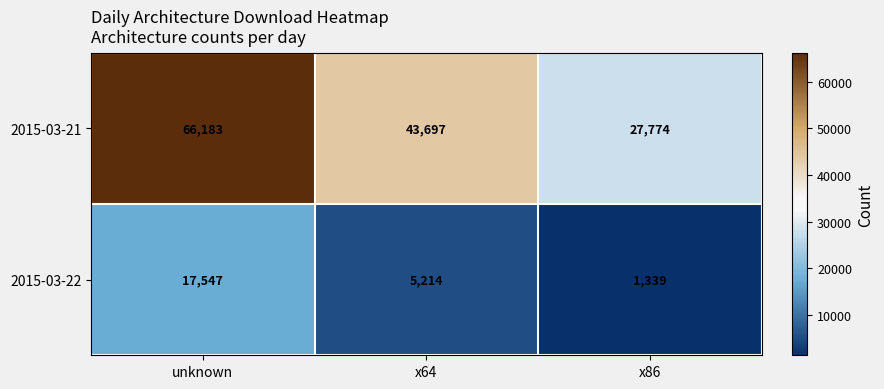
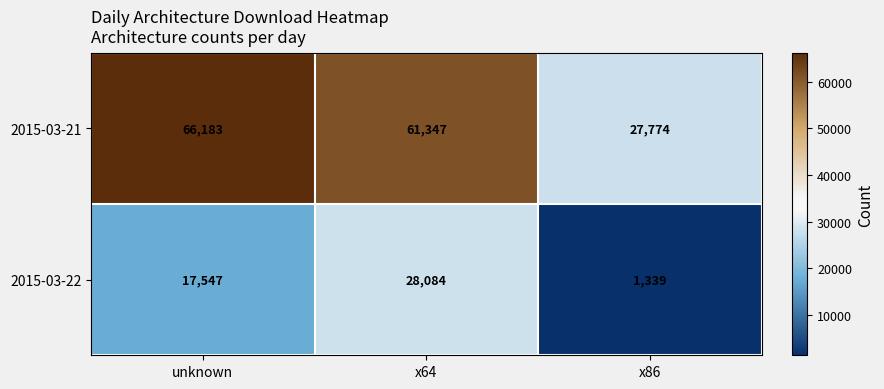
2015-03-21, x64: 43,697 -> 61,347
2015-03-22, x64: 5,214 -> 28,084
